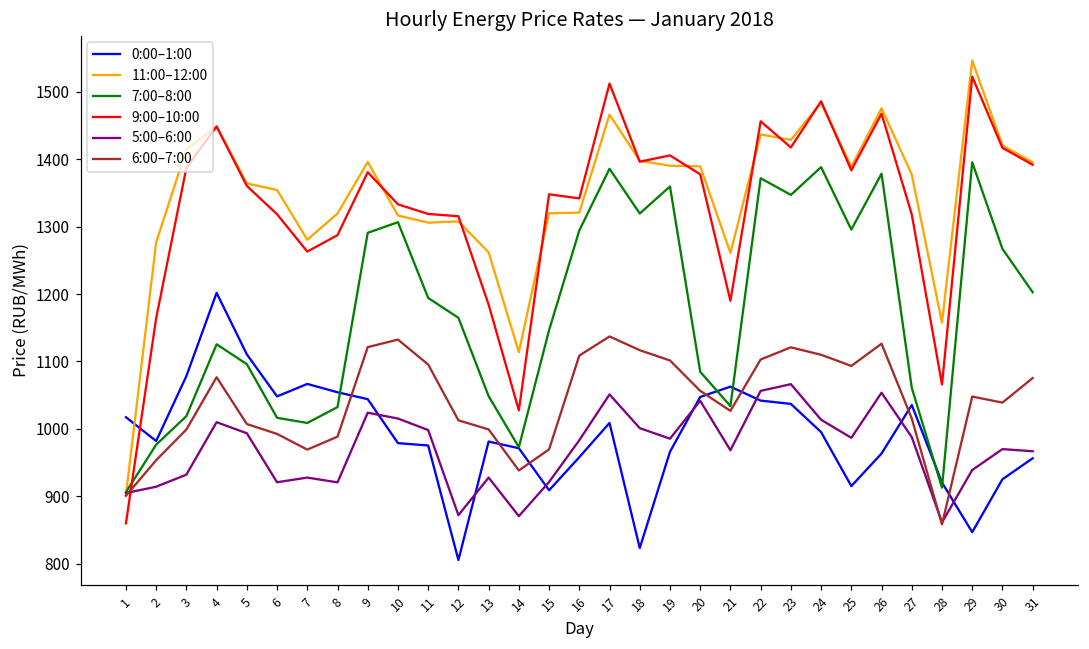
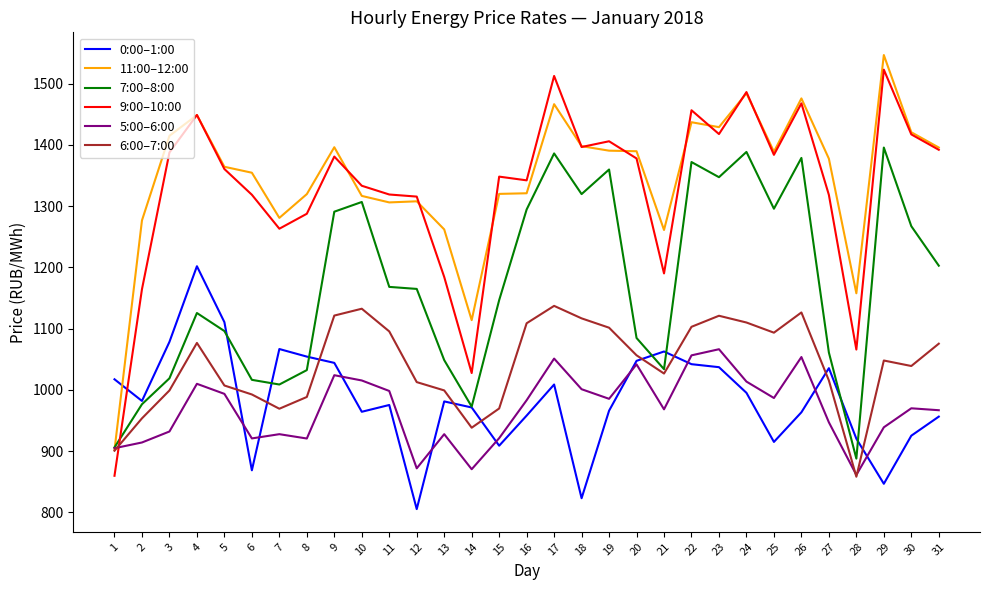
0:00–1:00, 6: 1050 -> 870
0:00–1:00, 10: 980 -> 960
7:00–8:00, 11: 1190 -> 1170
5:00–6:00, 27: 990 -> 950
7:00–8:00, 28: 910 -> 890
